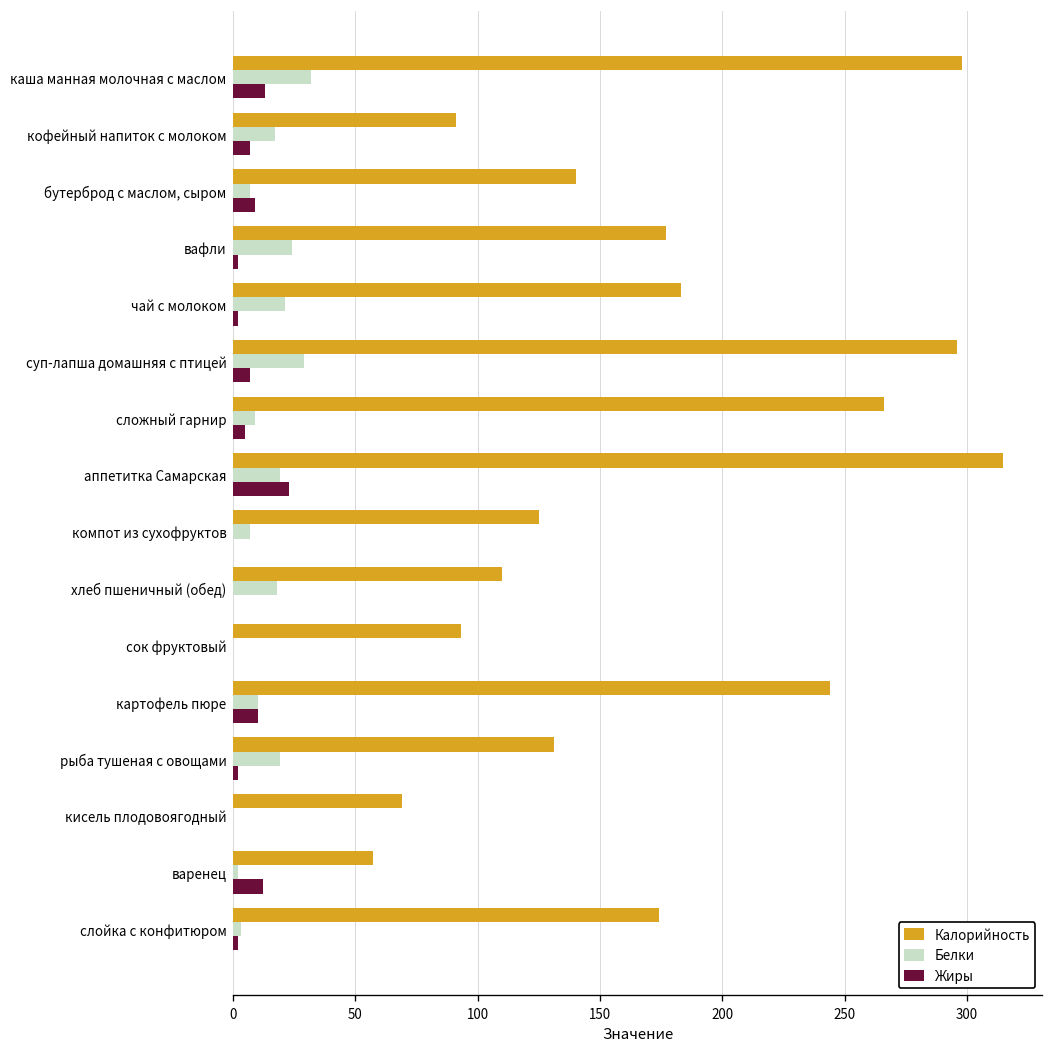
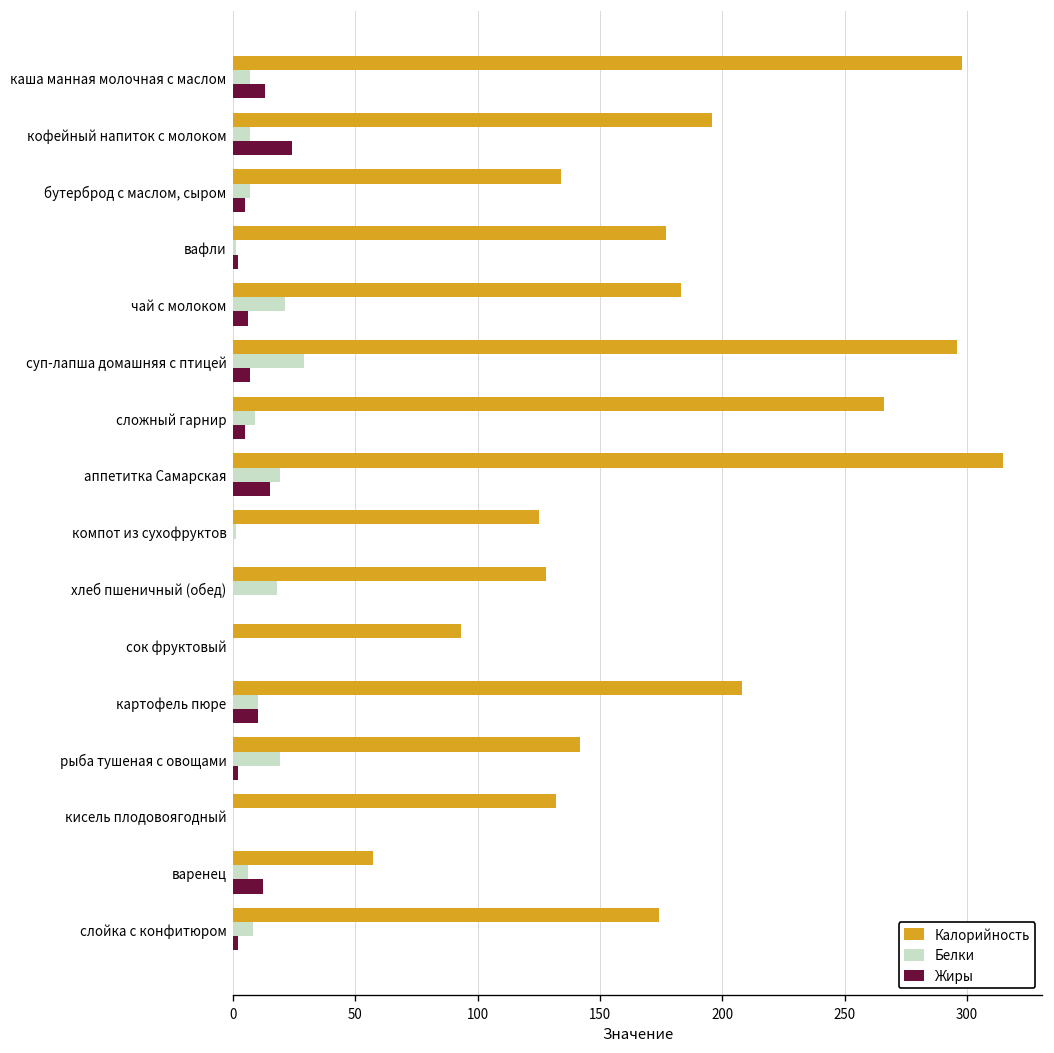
Белки, каша манная молочная с маслом: 32 -> 7
Калорийность, кофейный напиток с молоком: 91 -> 196
Белки, кофейный напиток с молоком: 17 -> 7
Жиры, кофейный напиток с молоком: 7 -> 24
Калорийность, бутерброд с маслом, сыром: 140 -> 134
Жиры, бутерброд с маслом, сыром: 9 -> 5
Белки, вафли: 24 -> 1
Жиры, чай с молоком: 2 -> 6
Жиры, аппетитка Самарская: 23 -> 15
Белки, компот из сухофруктов: 7 -> 1
Калорийность, хлеб пшеничный (обед): 110 -> 128
Калорийность, картофель пюре: 244 -> 208
Калорийность, рыба тушеная с овощами: 131 -> 142
Калорийность, кисель плодовоягодный: 69 -> 132
Белки, варенец: 2 -> 6
Белки, слойка с конфитюром: 3 -> 8
